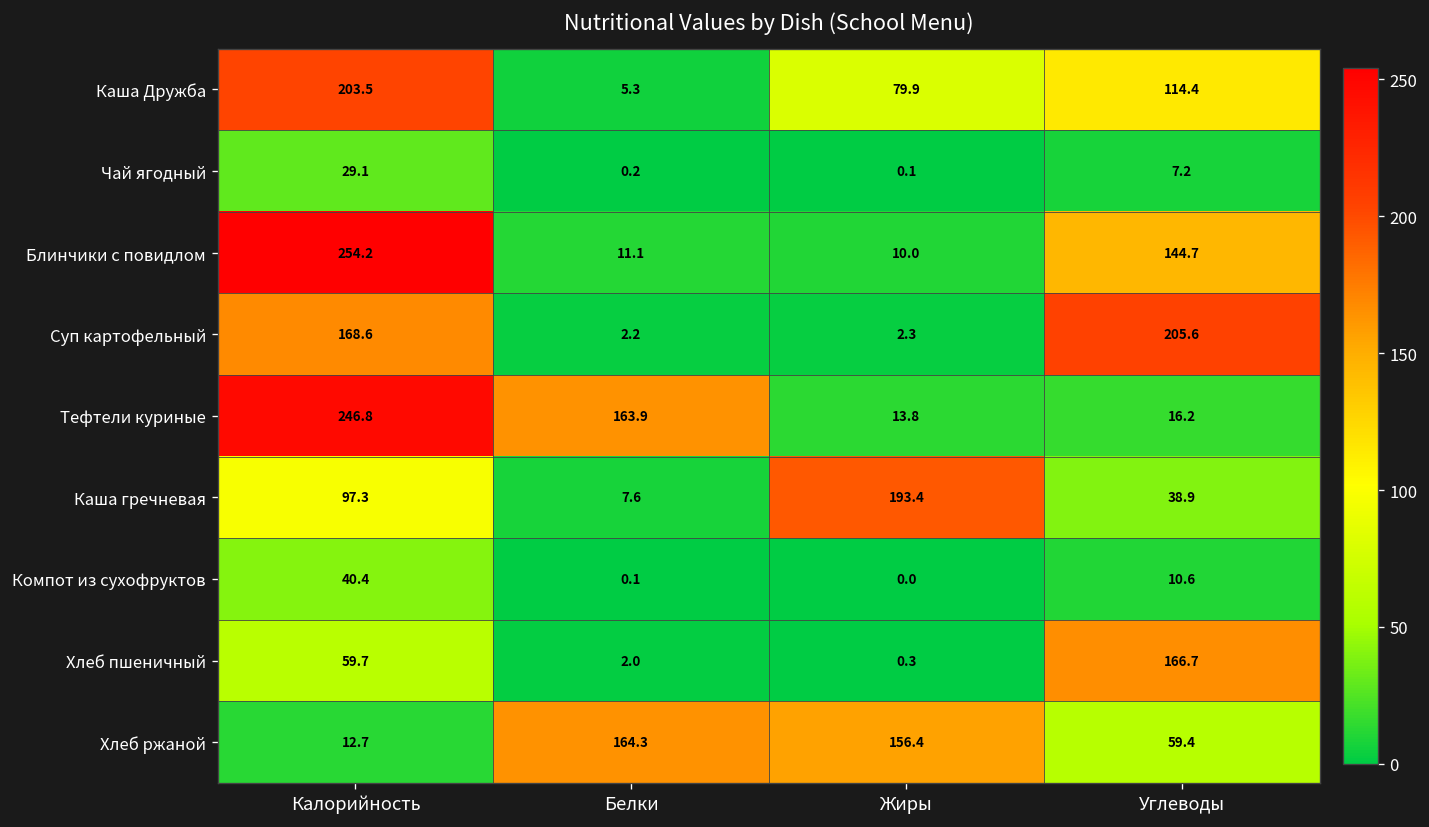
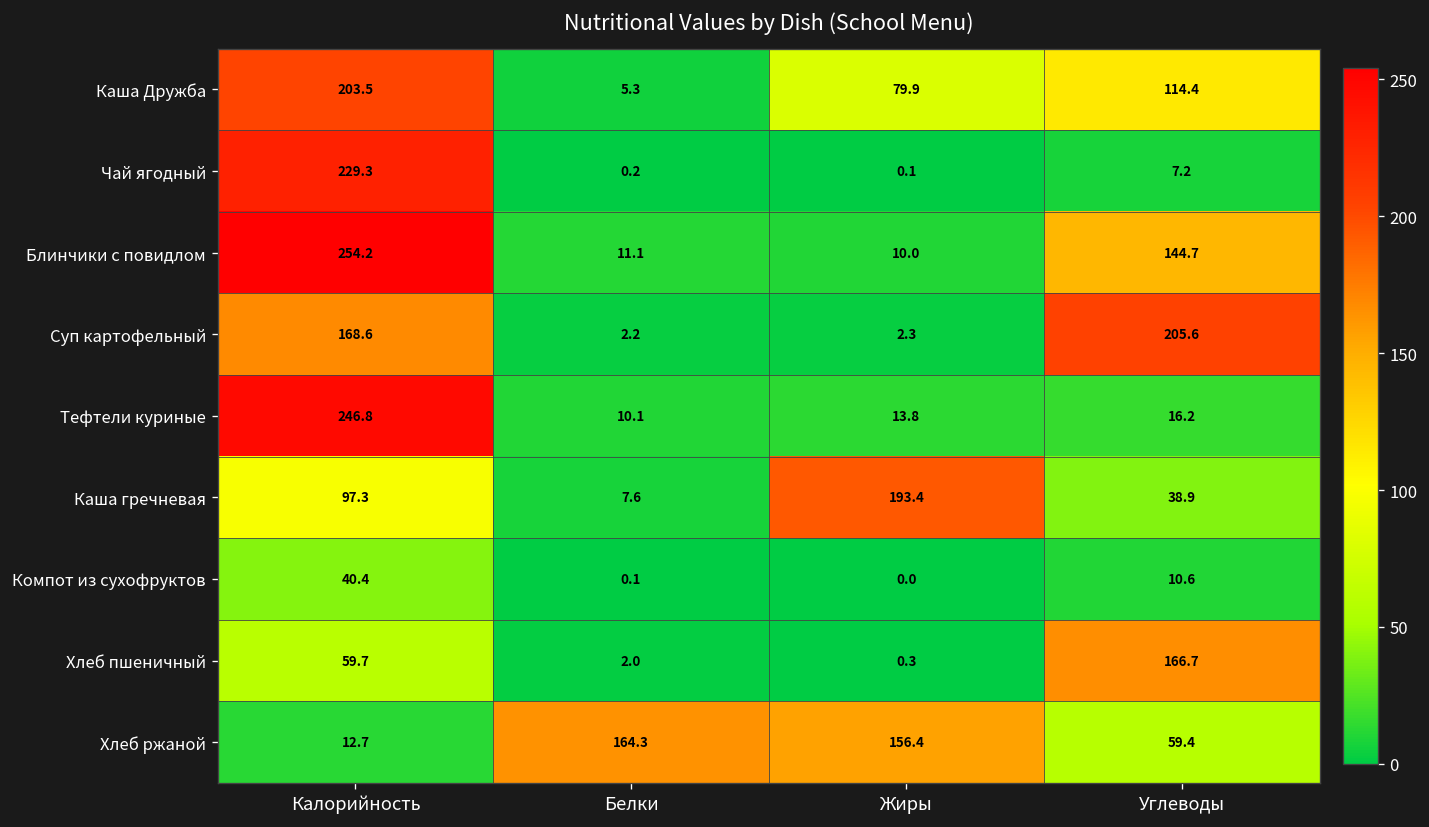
Чай ягодный, Калорийность: 29.1 -> 229.3
Тефтели куриные, Белки: 163.9 -> 10.1
